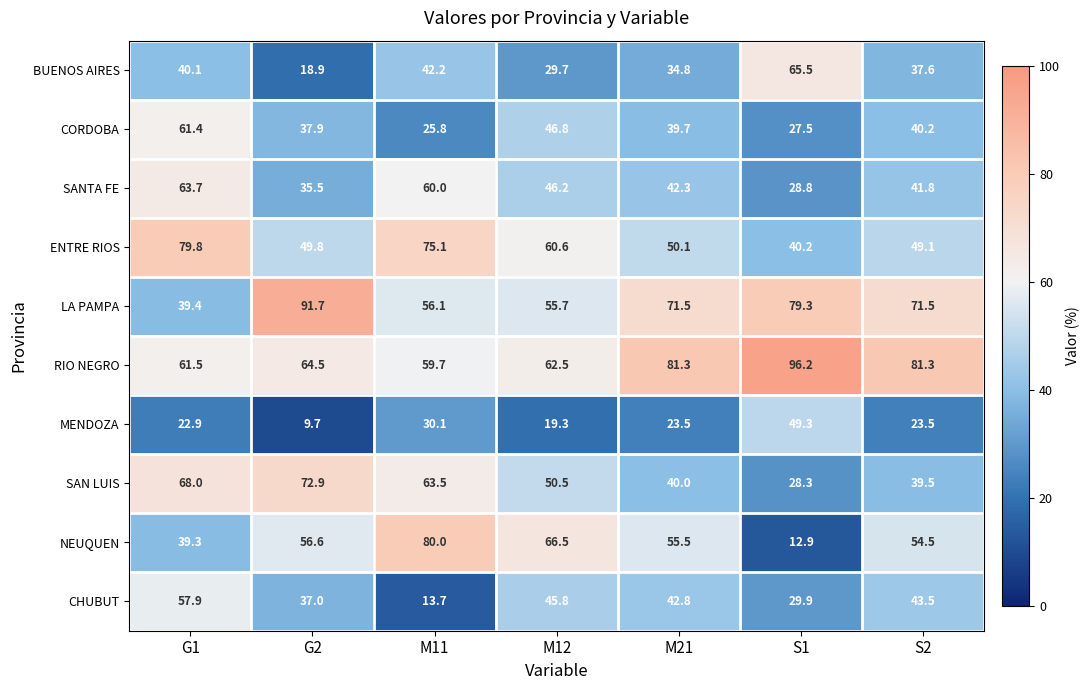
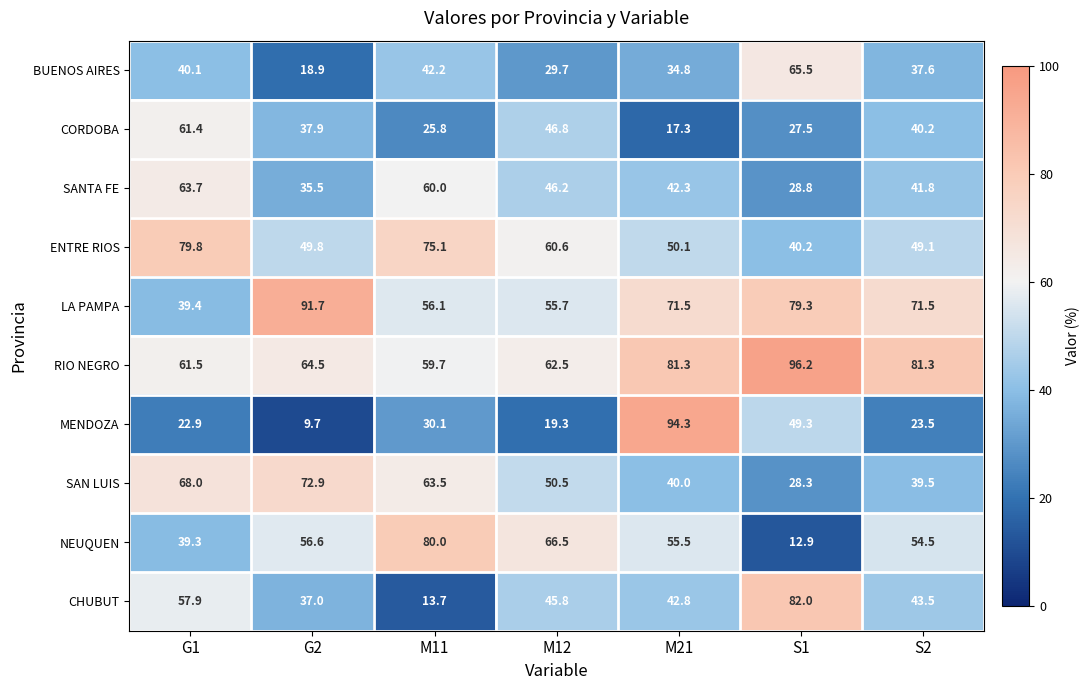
CORDOBA, M21: 39.7 -> 17.3
MENDOZA, M21: 23.5 -> 94.3
CHUBUT, S1: 29.9 -> 82.0
